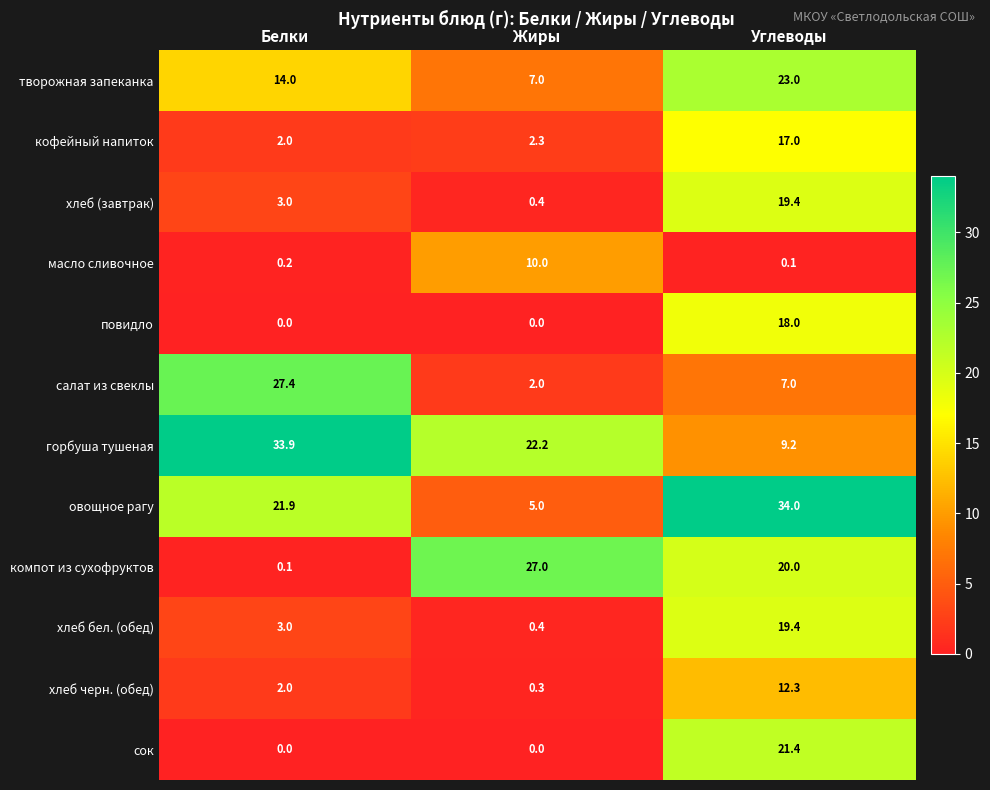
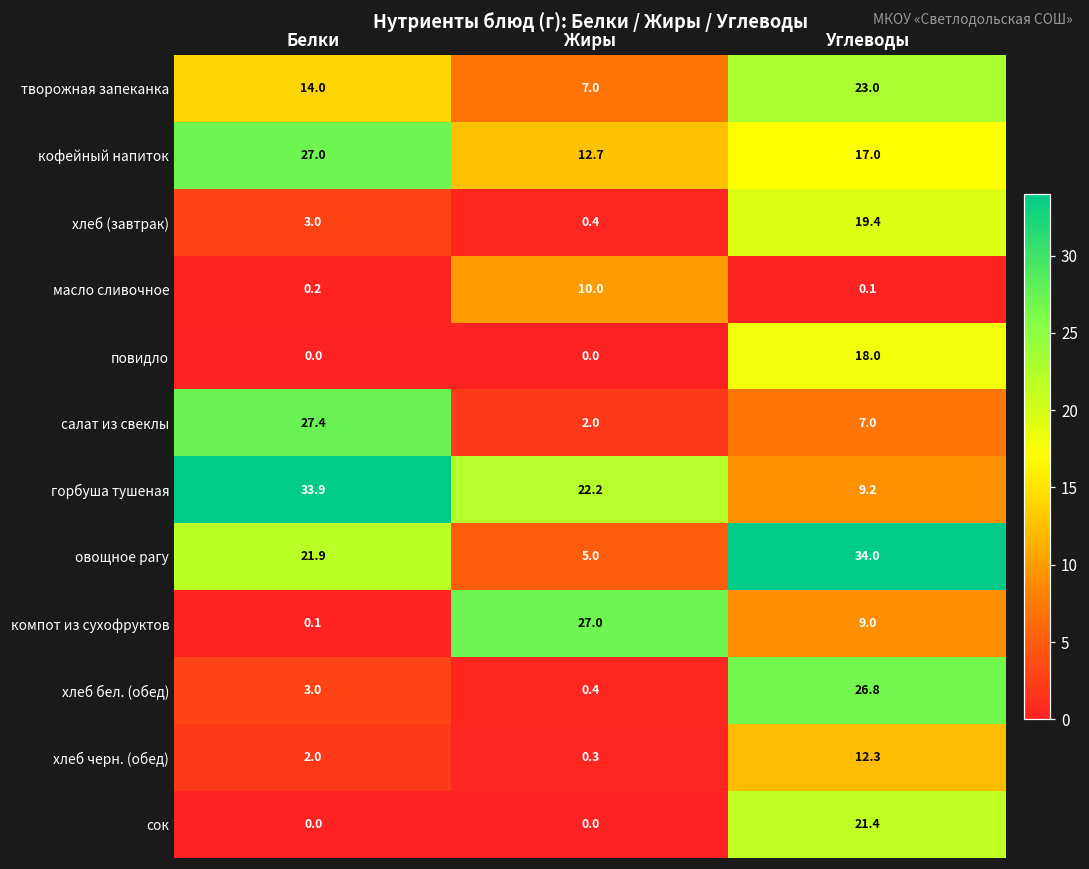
кофейный напиток, Белки: 2.0 -> 27.0
кофейный напиток, Жиры: 2.3 -> 12.7
компот из сухофруктов, Углеводы: 20.0 -> 9.0
хлеб бел. (обед), Углеводы: 19.4 -> 26.8
